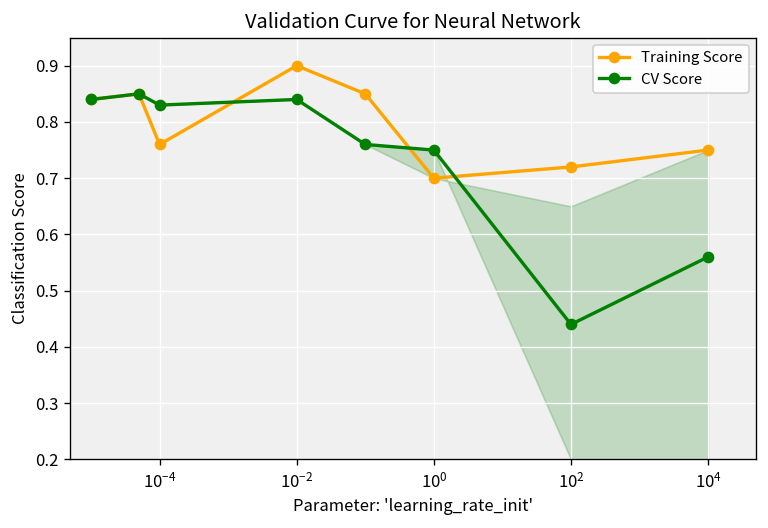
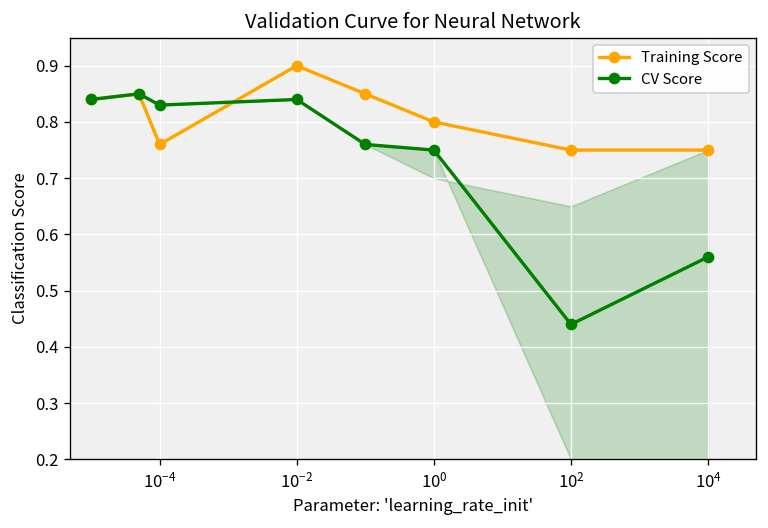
Training Score, 10^0: 0.7 -> 0.8
Training Score, 10^2: 0.72 -> 0.75
